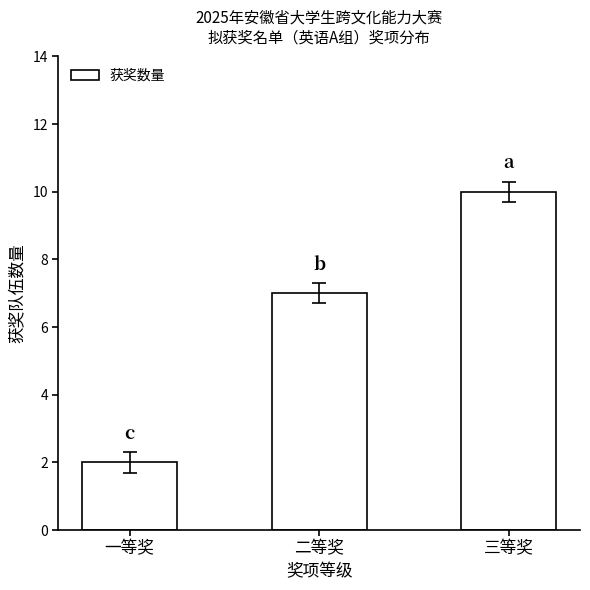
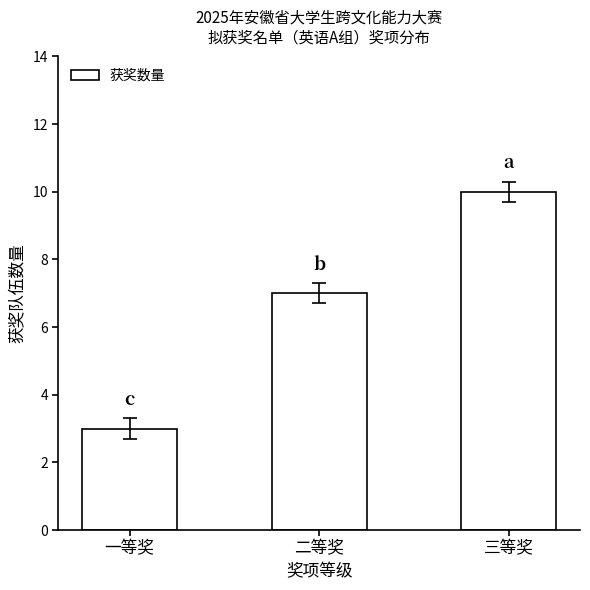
获奖数量, 一等奖: 2 -> 3
